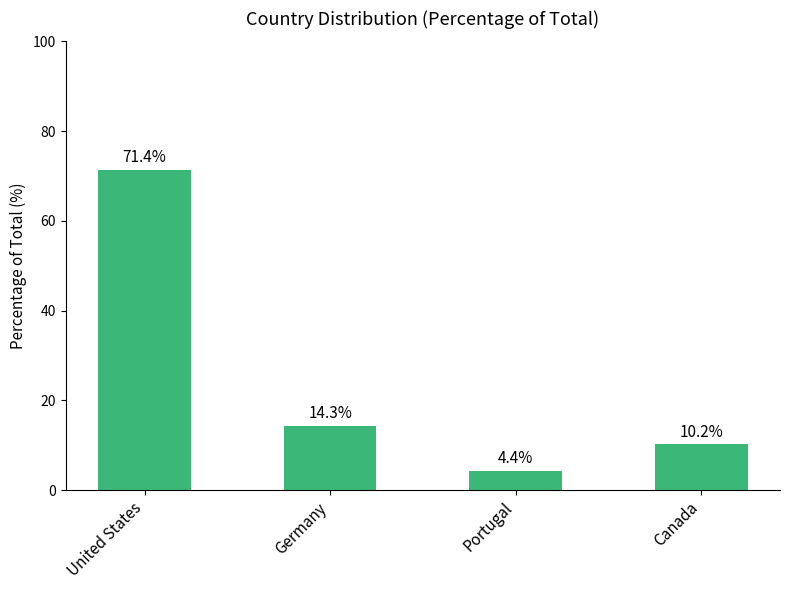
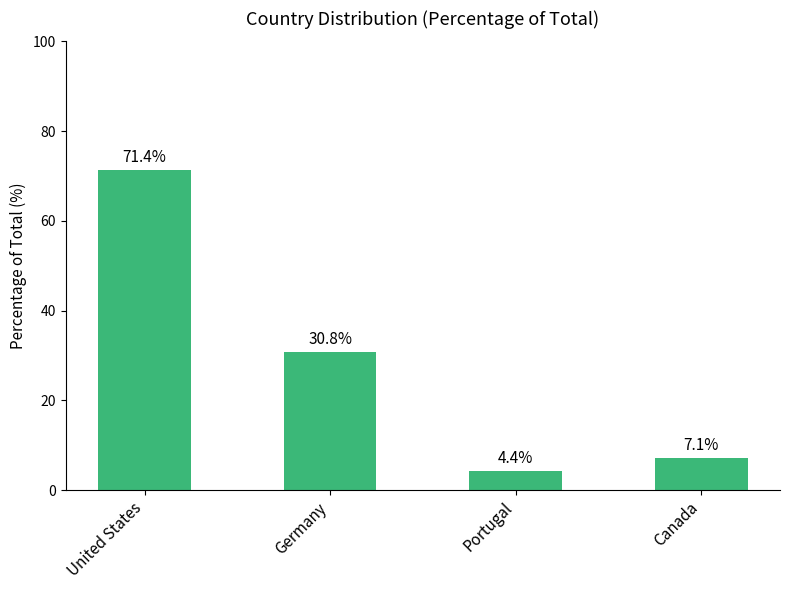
Germany: 14.3% -> 30.8%
Canada: 10.2% -> 7.1%
